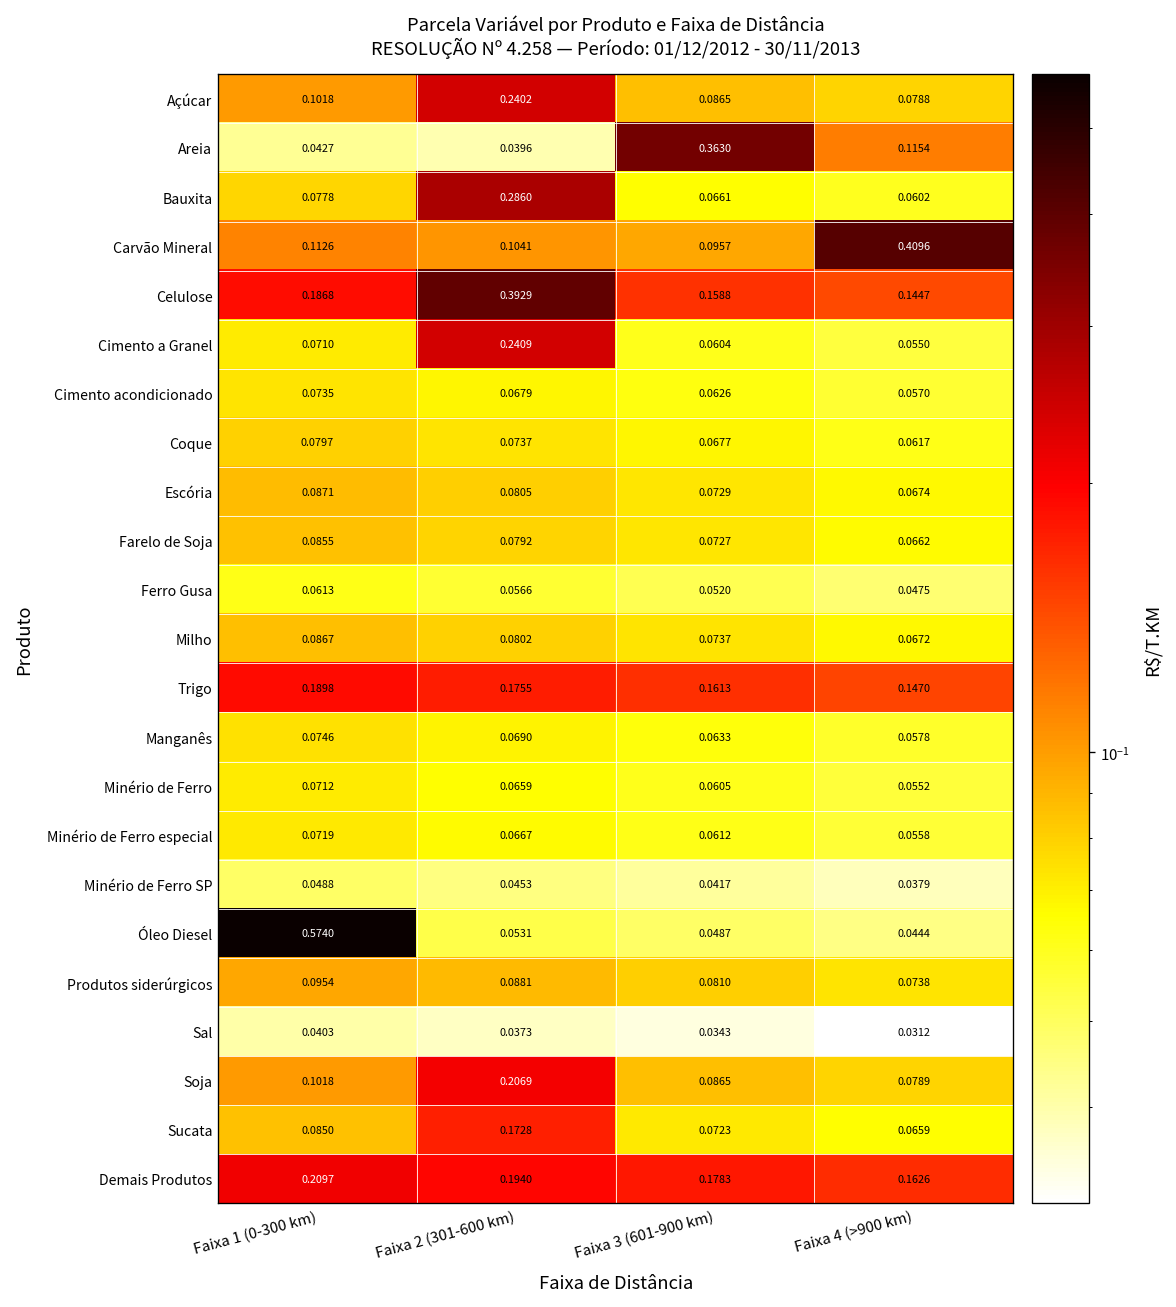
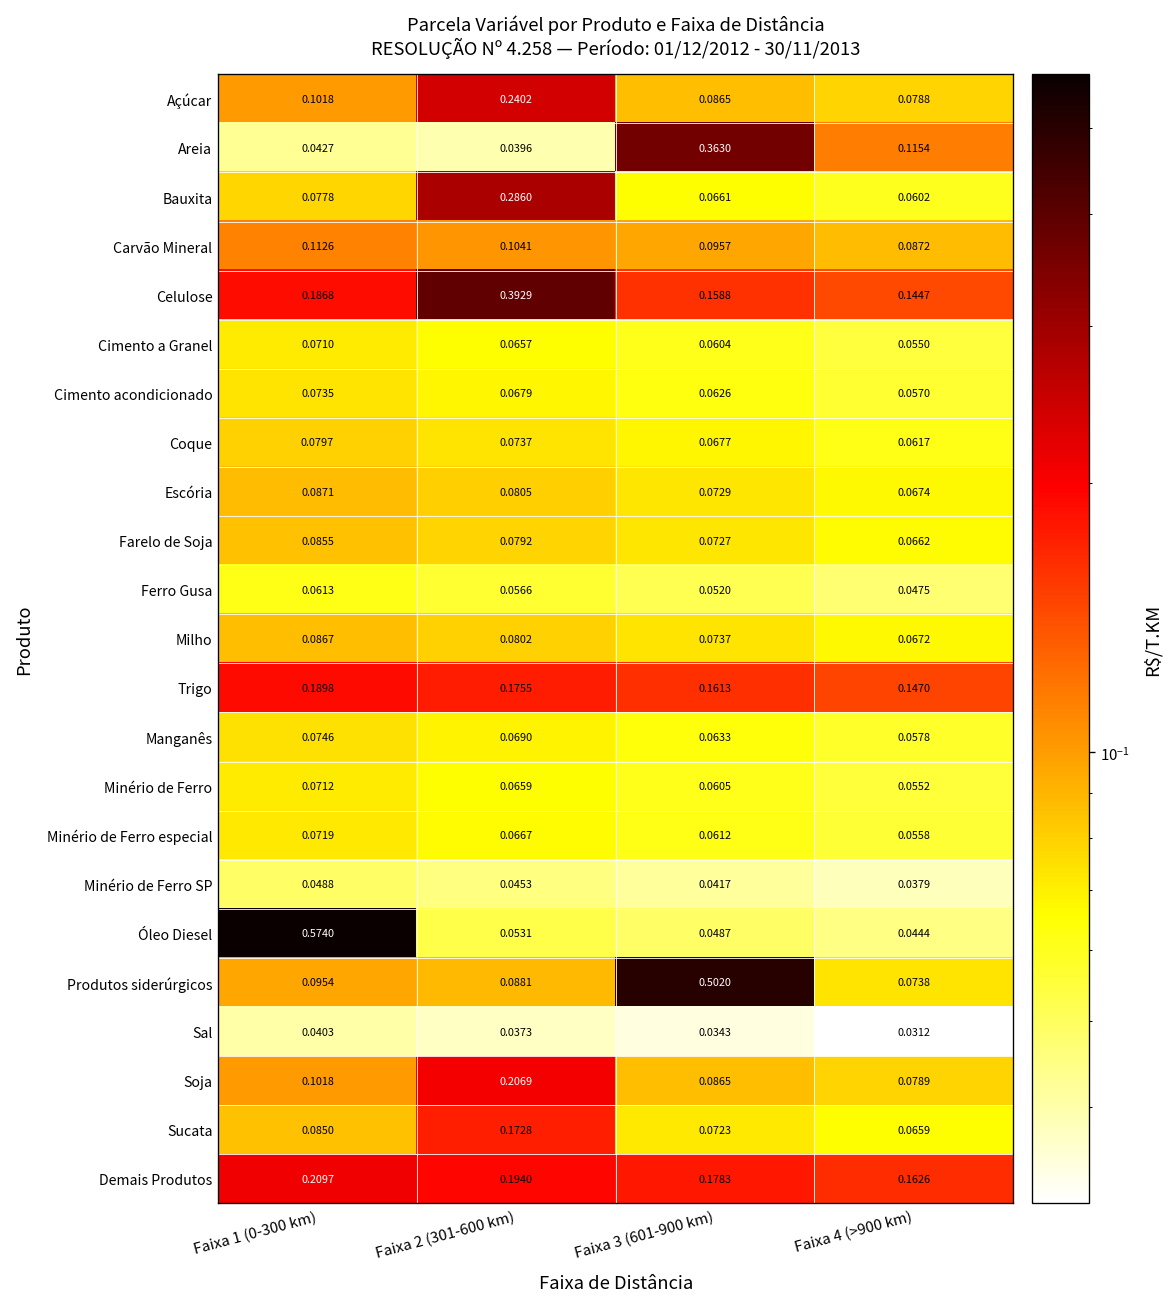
Carvão Mineral, Faixa 4 (>900 km): 0.4096 -> 0.0872
Cimento a Granel, Faixa 2 (301-600 km): 0.2409 -> 0.0657
Produtos siderúrgicos, Faixa 3 (601-900 km): 0.0810 -> 0.5020
